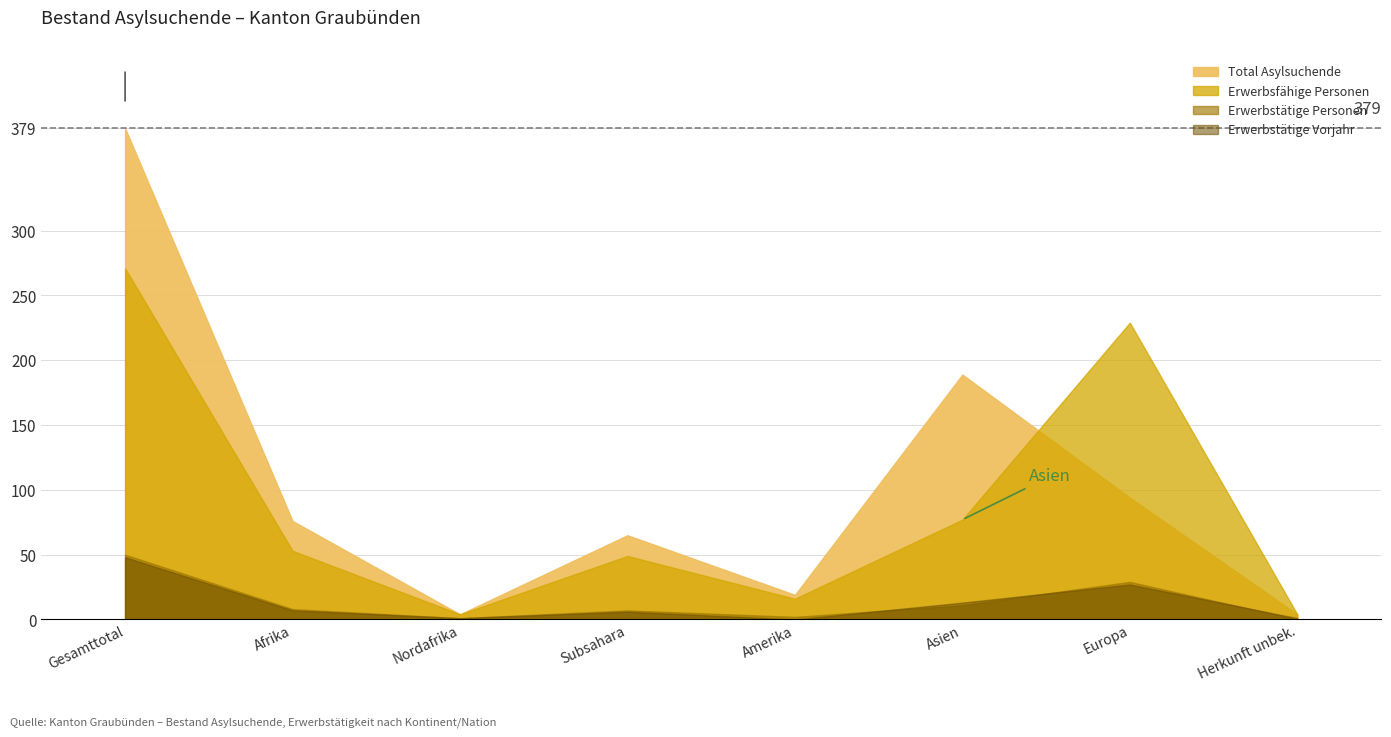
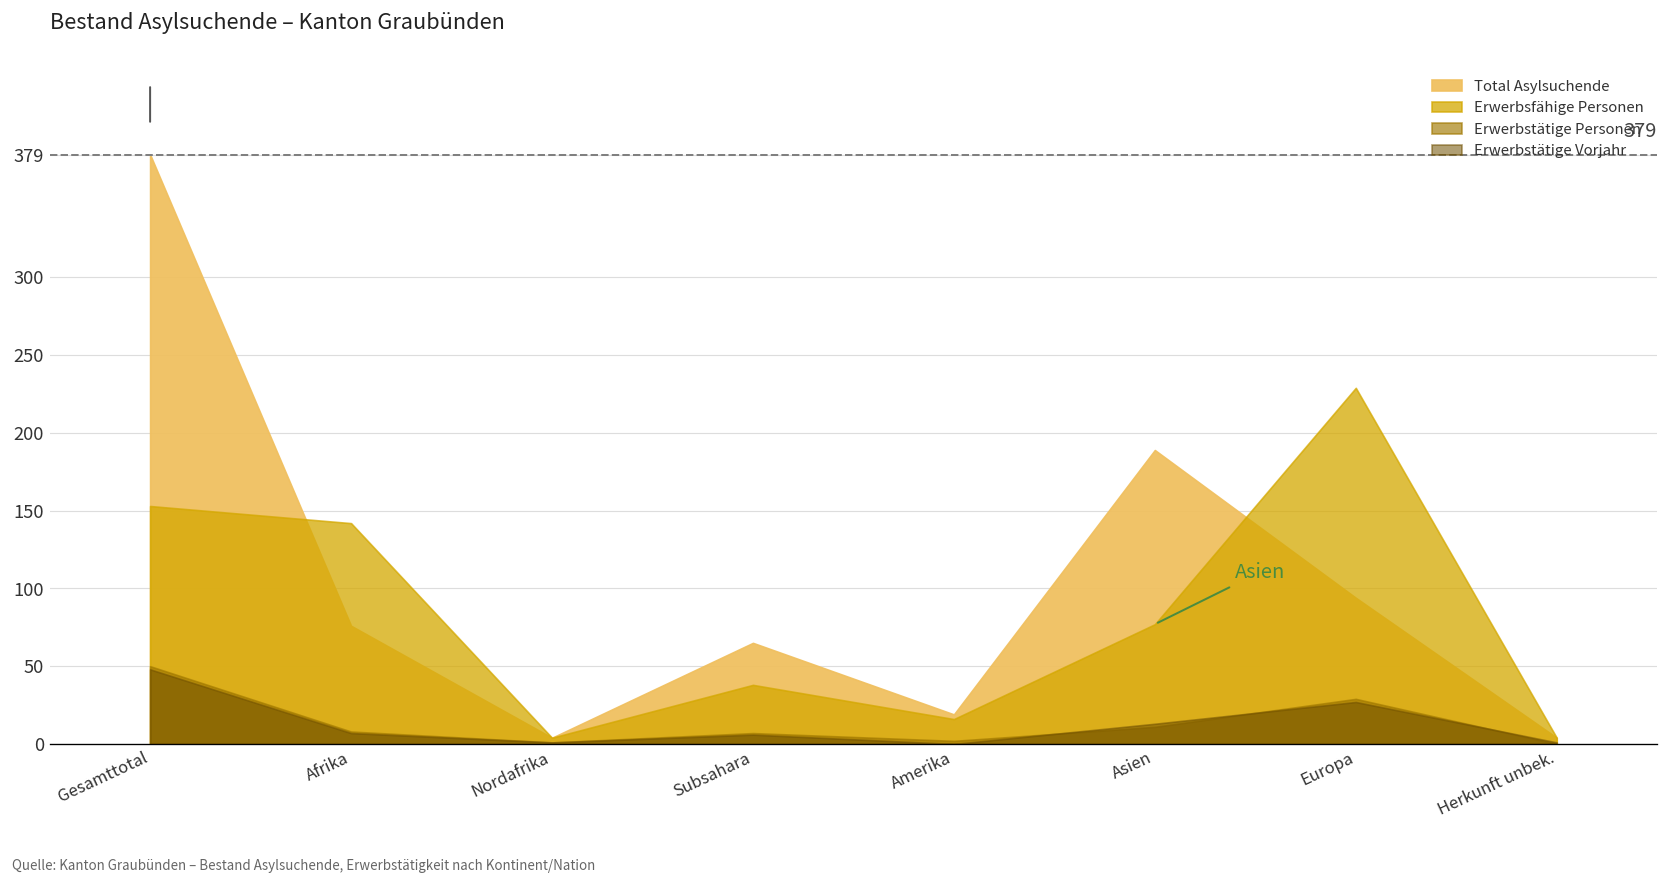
Erwerbsfähige Personen, Gesamttotal: 271 -> 153
Erwerbsfähige Personen, Afrika: 53 -> 142
Erwerbsfähige Personen, Subsahara: 49 -> 38
